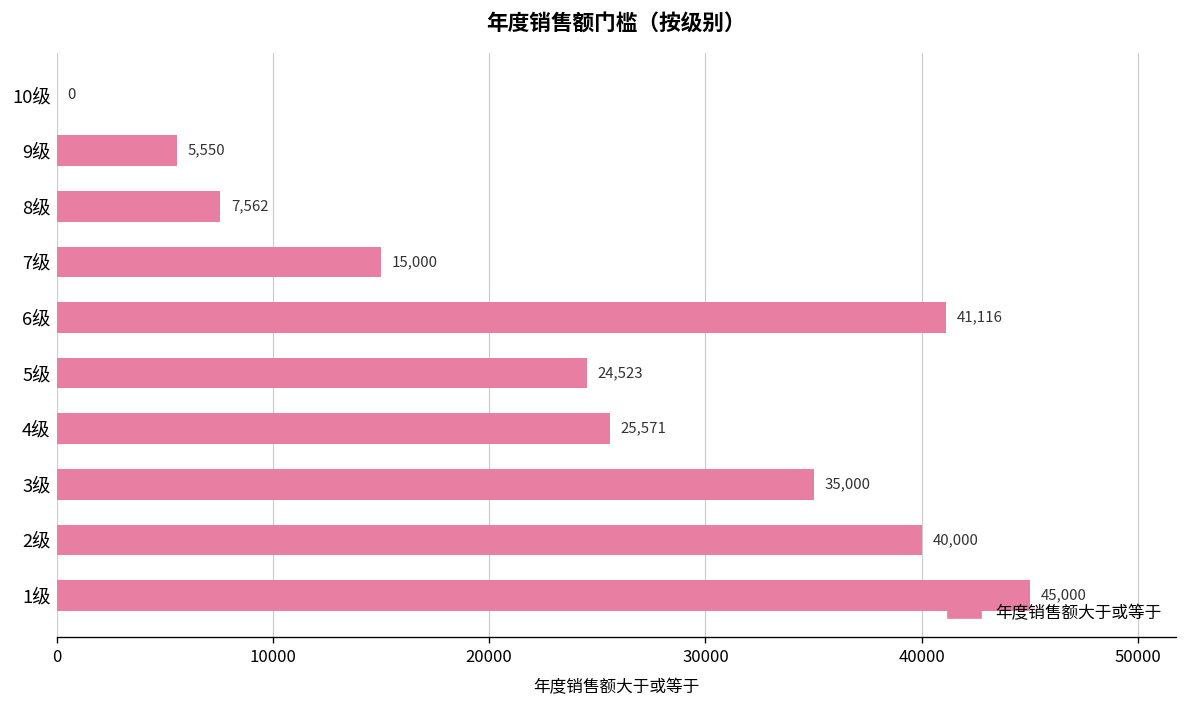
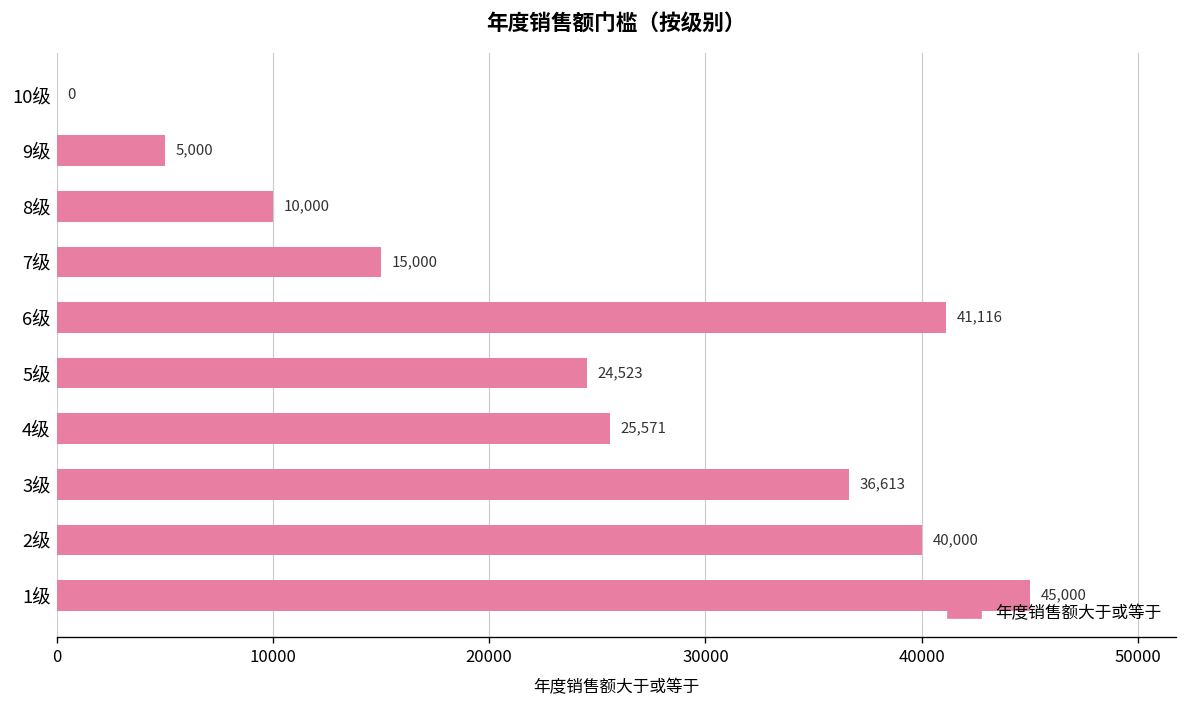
9级: 5,550 -> 5,000
8级: 7,562 -> 10,000
3级: 35,000 -> 36,613
